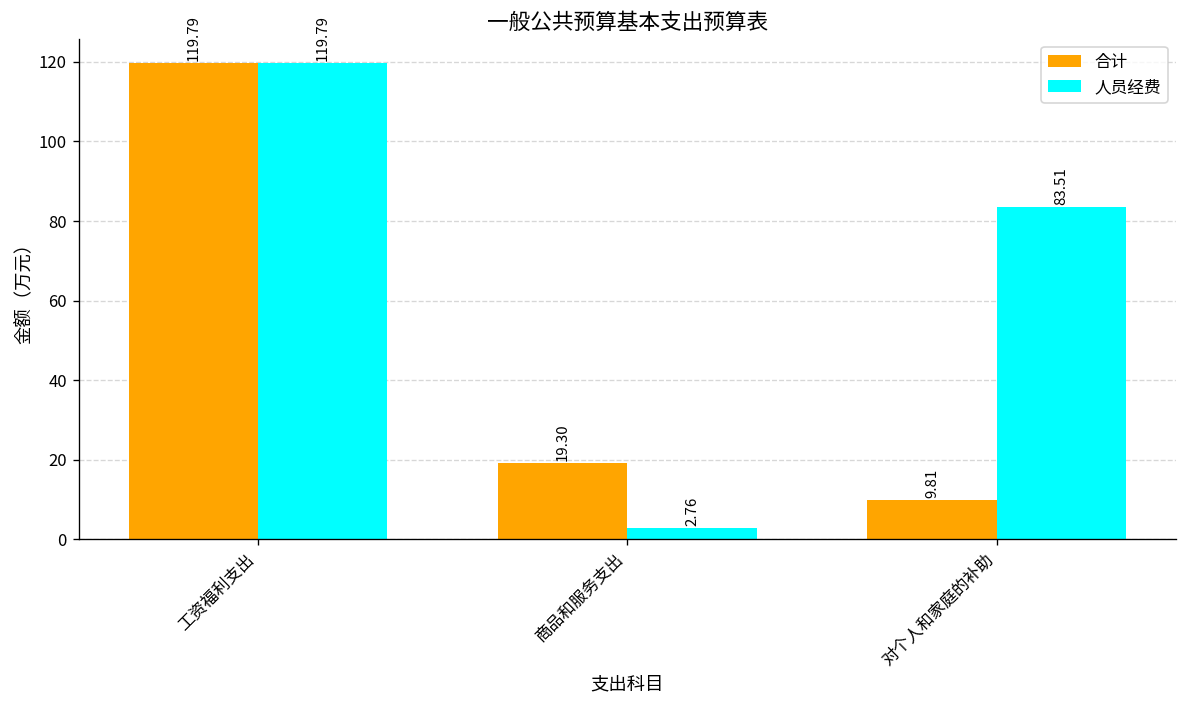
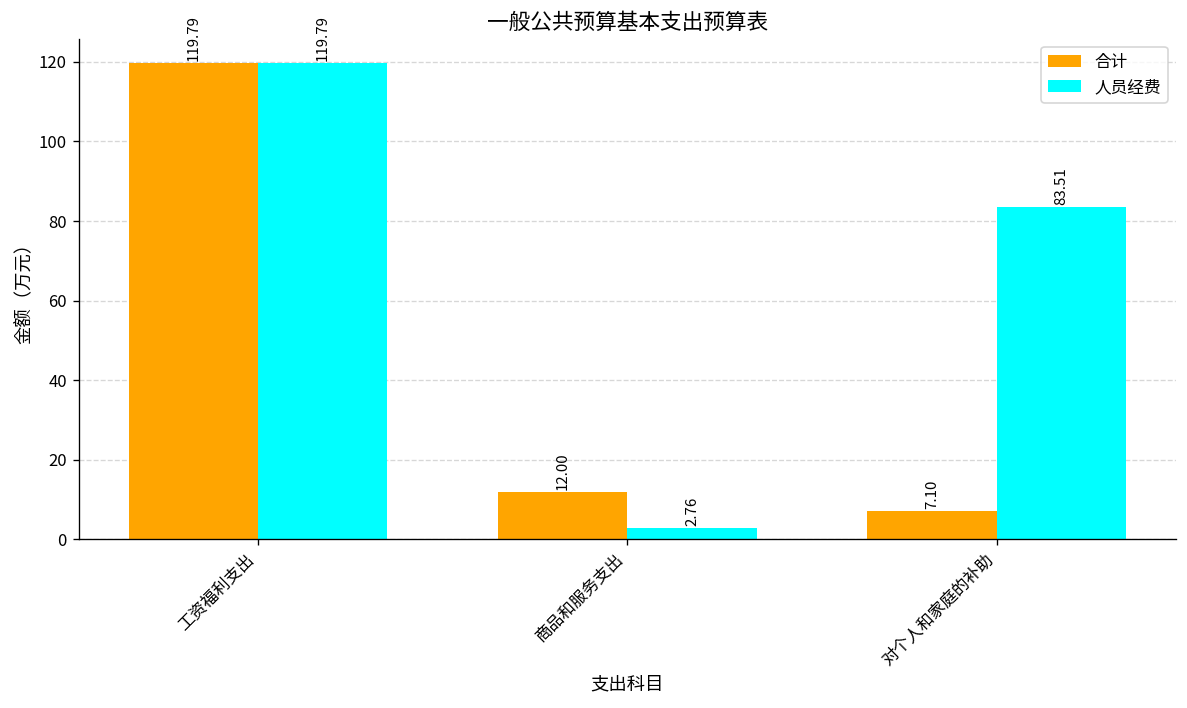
合计, 商品和服务支出: 19.30 -> 12.00
合计, 对个人和家庭的补助: 9.81 -> 7.10
